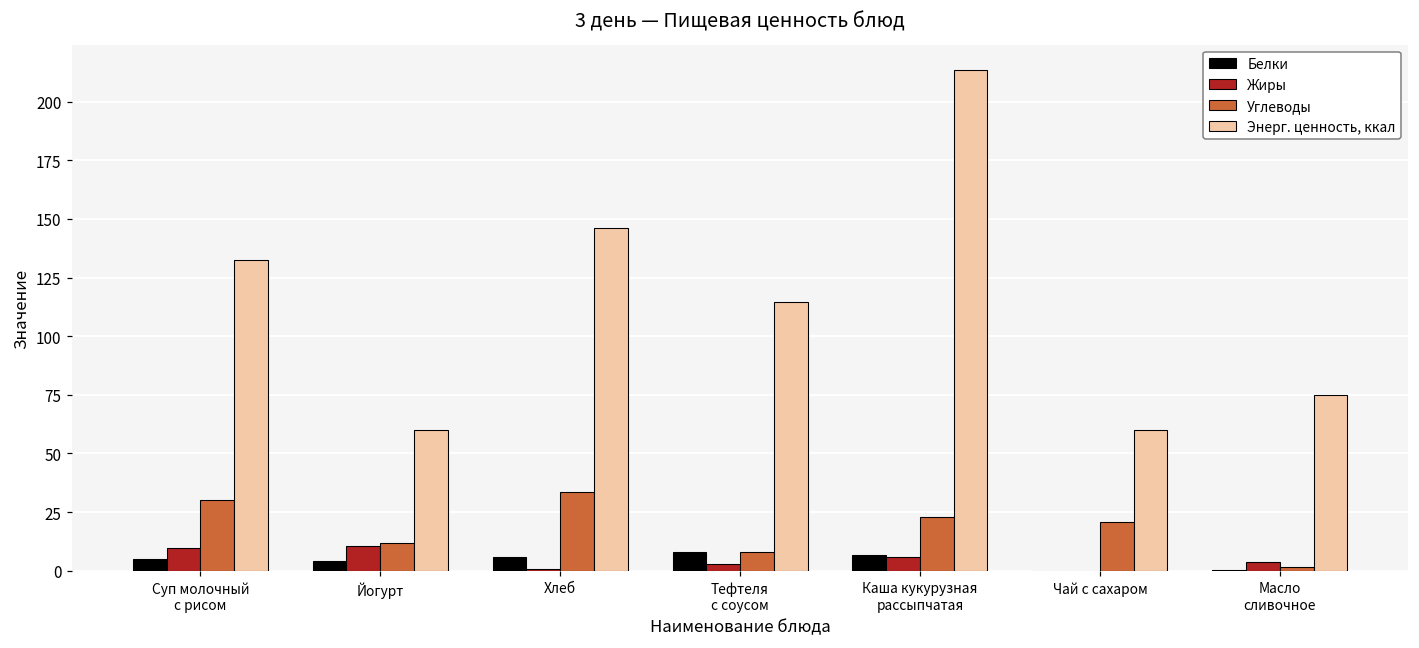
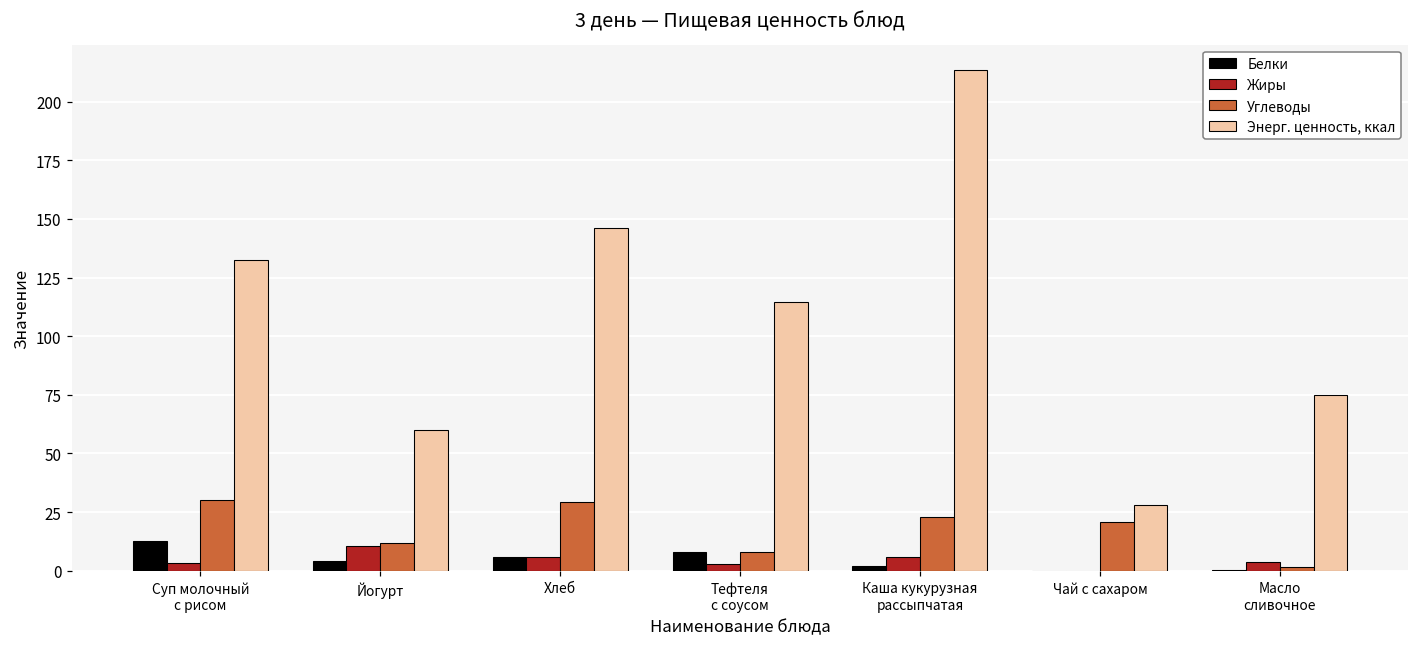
Белки, Суп молочный с рисом: 5 -> 13
Жиры, Суп молочный с рисом: 10 -> 3
Жиры, Хлеб: 1 -> 6
Углеводы, Хлеб: 34 -> 29
Белки, Каша кукурузная рассыпчатая: 7 -> 2
Энерг. ценность, ккал, Чай с сахаром: 60 -> 28
